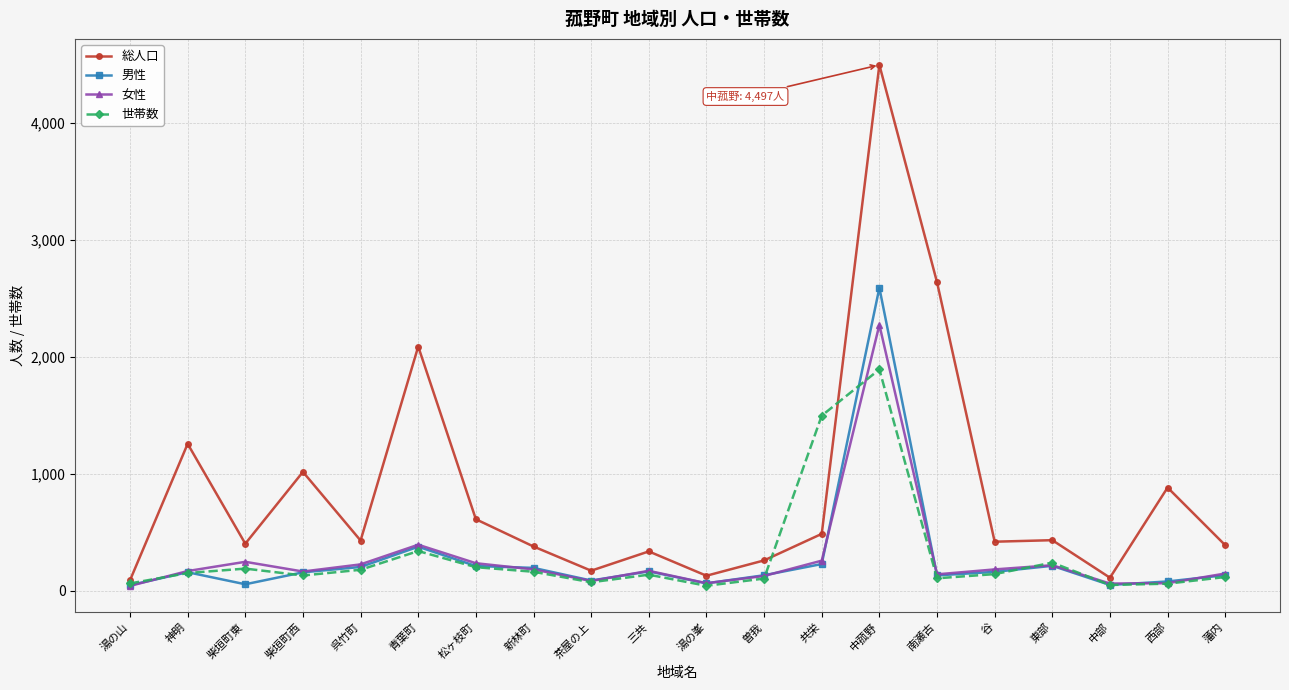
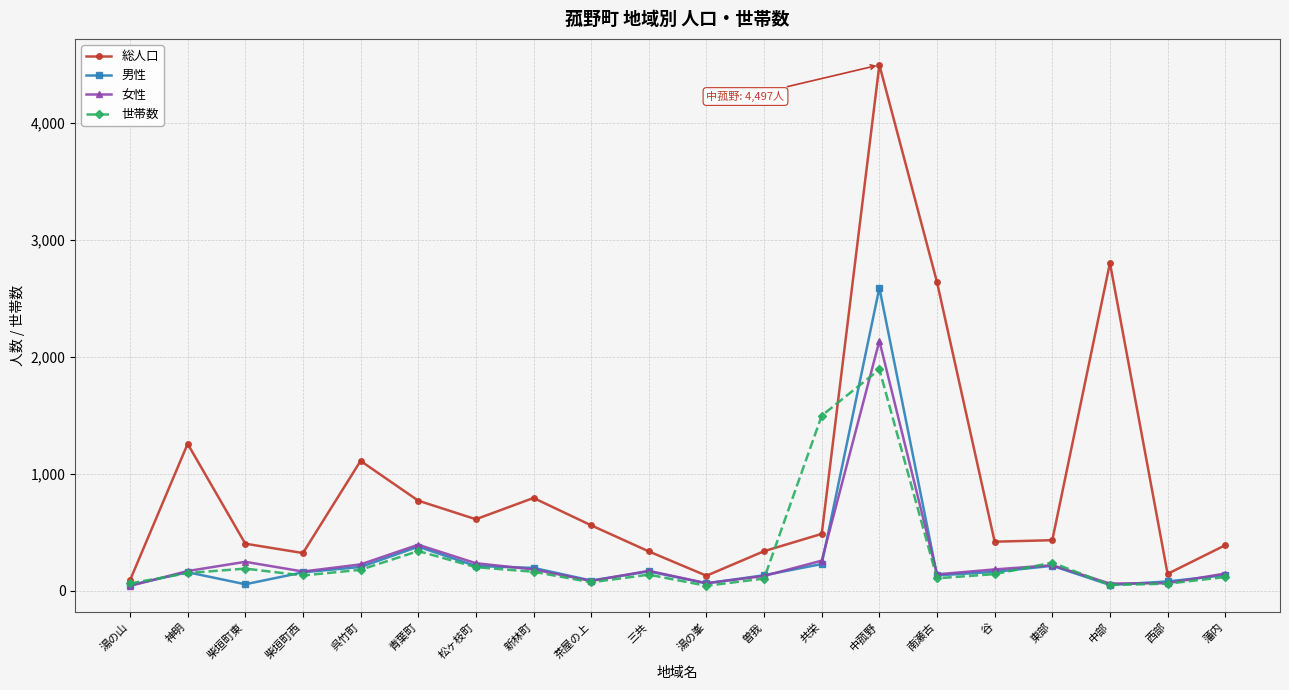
総人口, 柴垣町西: 1,020 -> 320
総人口, 呉竹町: 430 -> 1,110
総人口, 青葉町: 2,090 -> 770
総人口, 新林町: 380 -> 790
総人口, 茶屋の上: 170 -> 560
総人口, 曽我: 260 -> 340
女性, 中菰野: 2,270 -> 2,140
総人口, 中部: 110 -> 2,800
総人口, 西部: 880 -> 150
